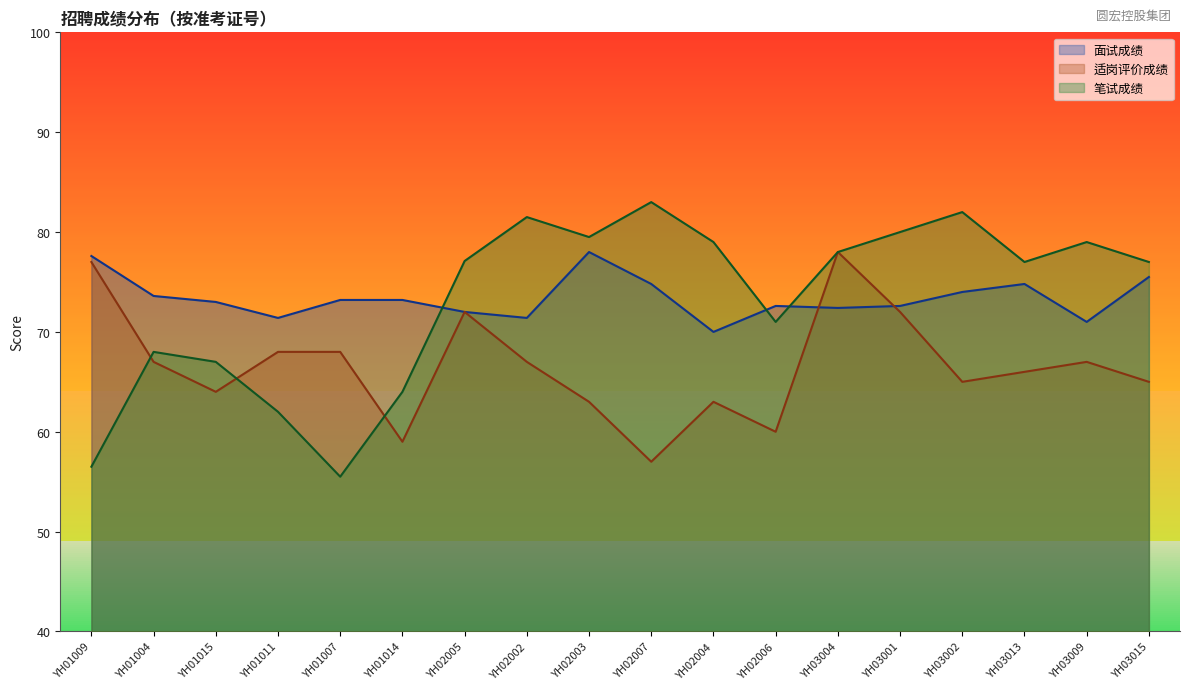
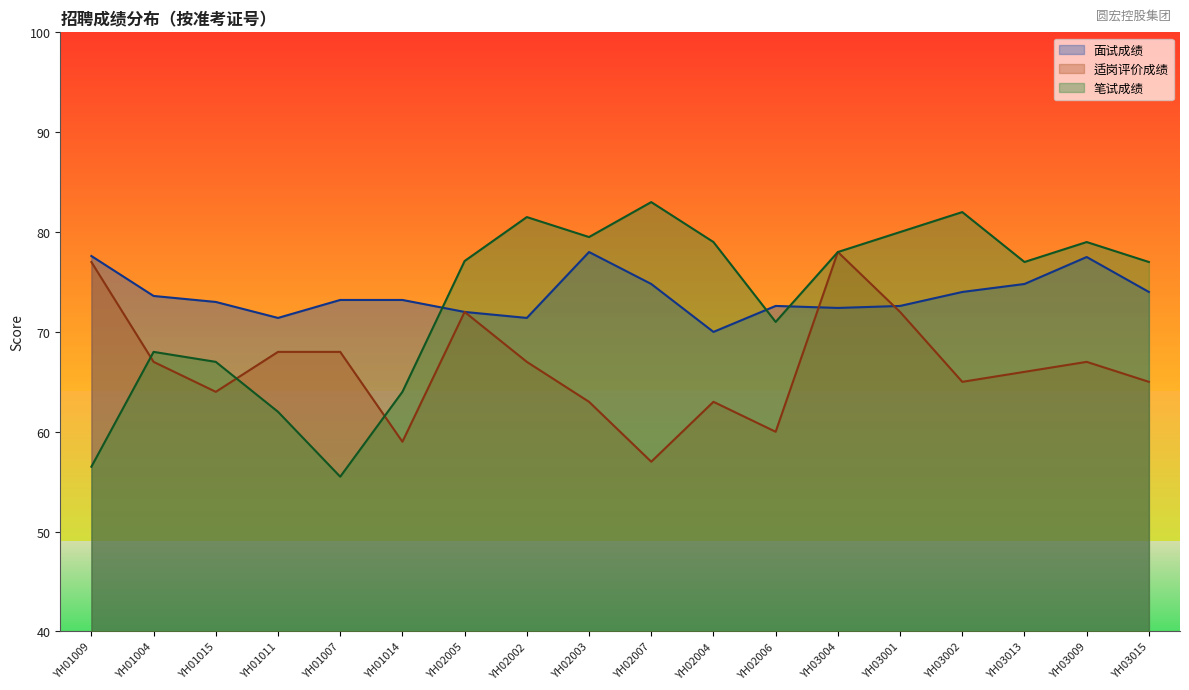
面试成绩, YH03009: 71 -> 78
面试成绩, YH03015: 76 -> 74
